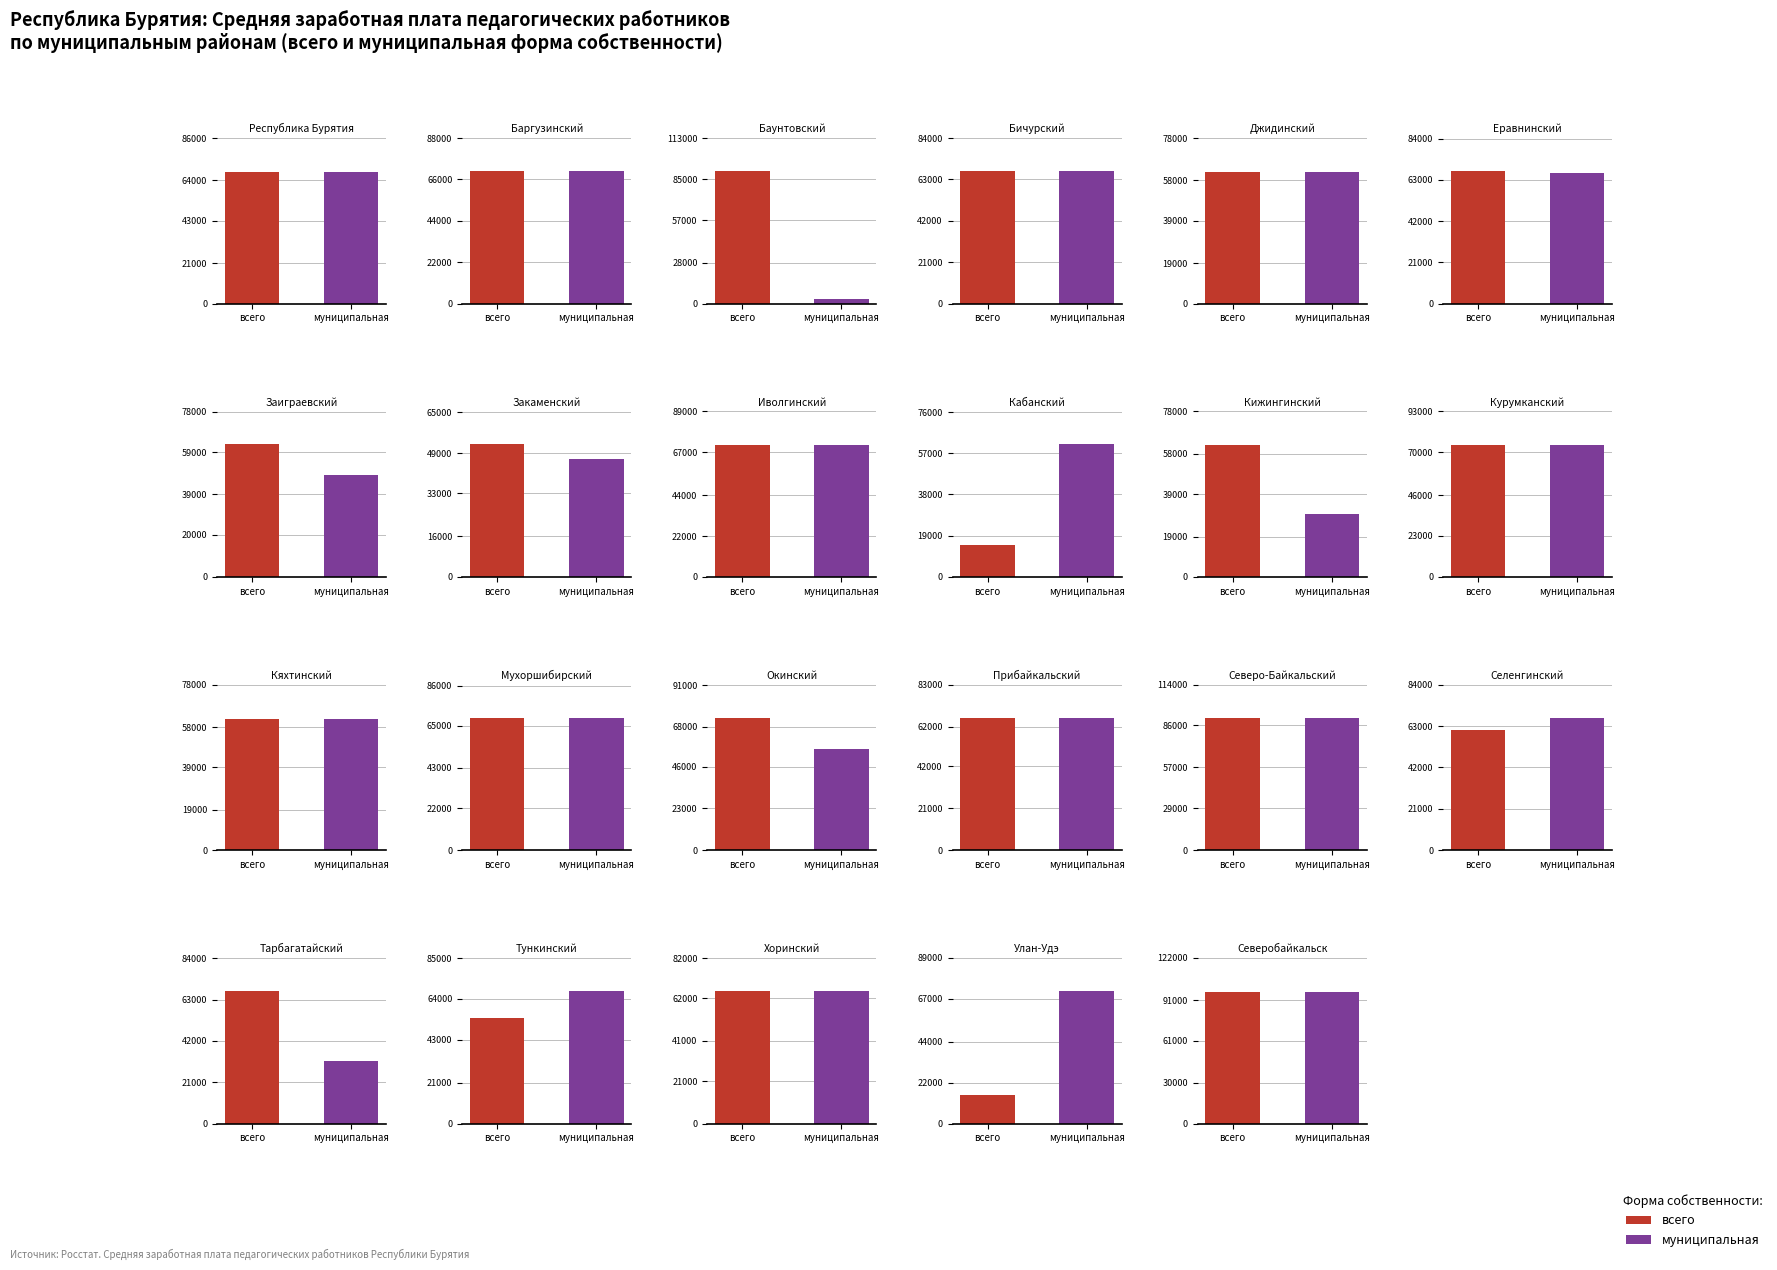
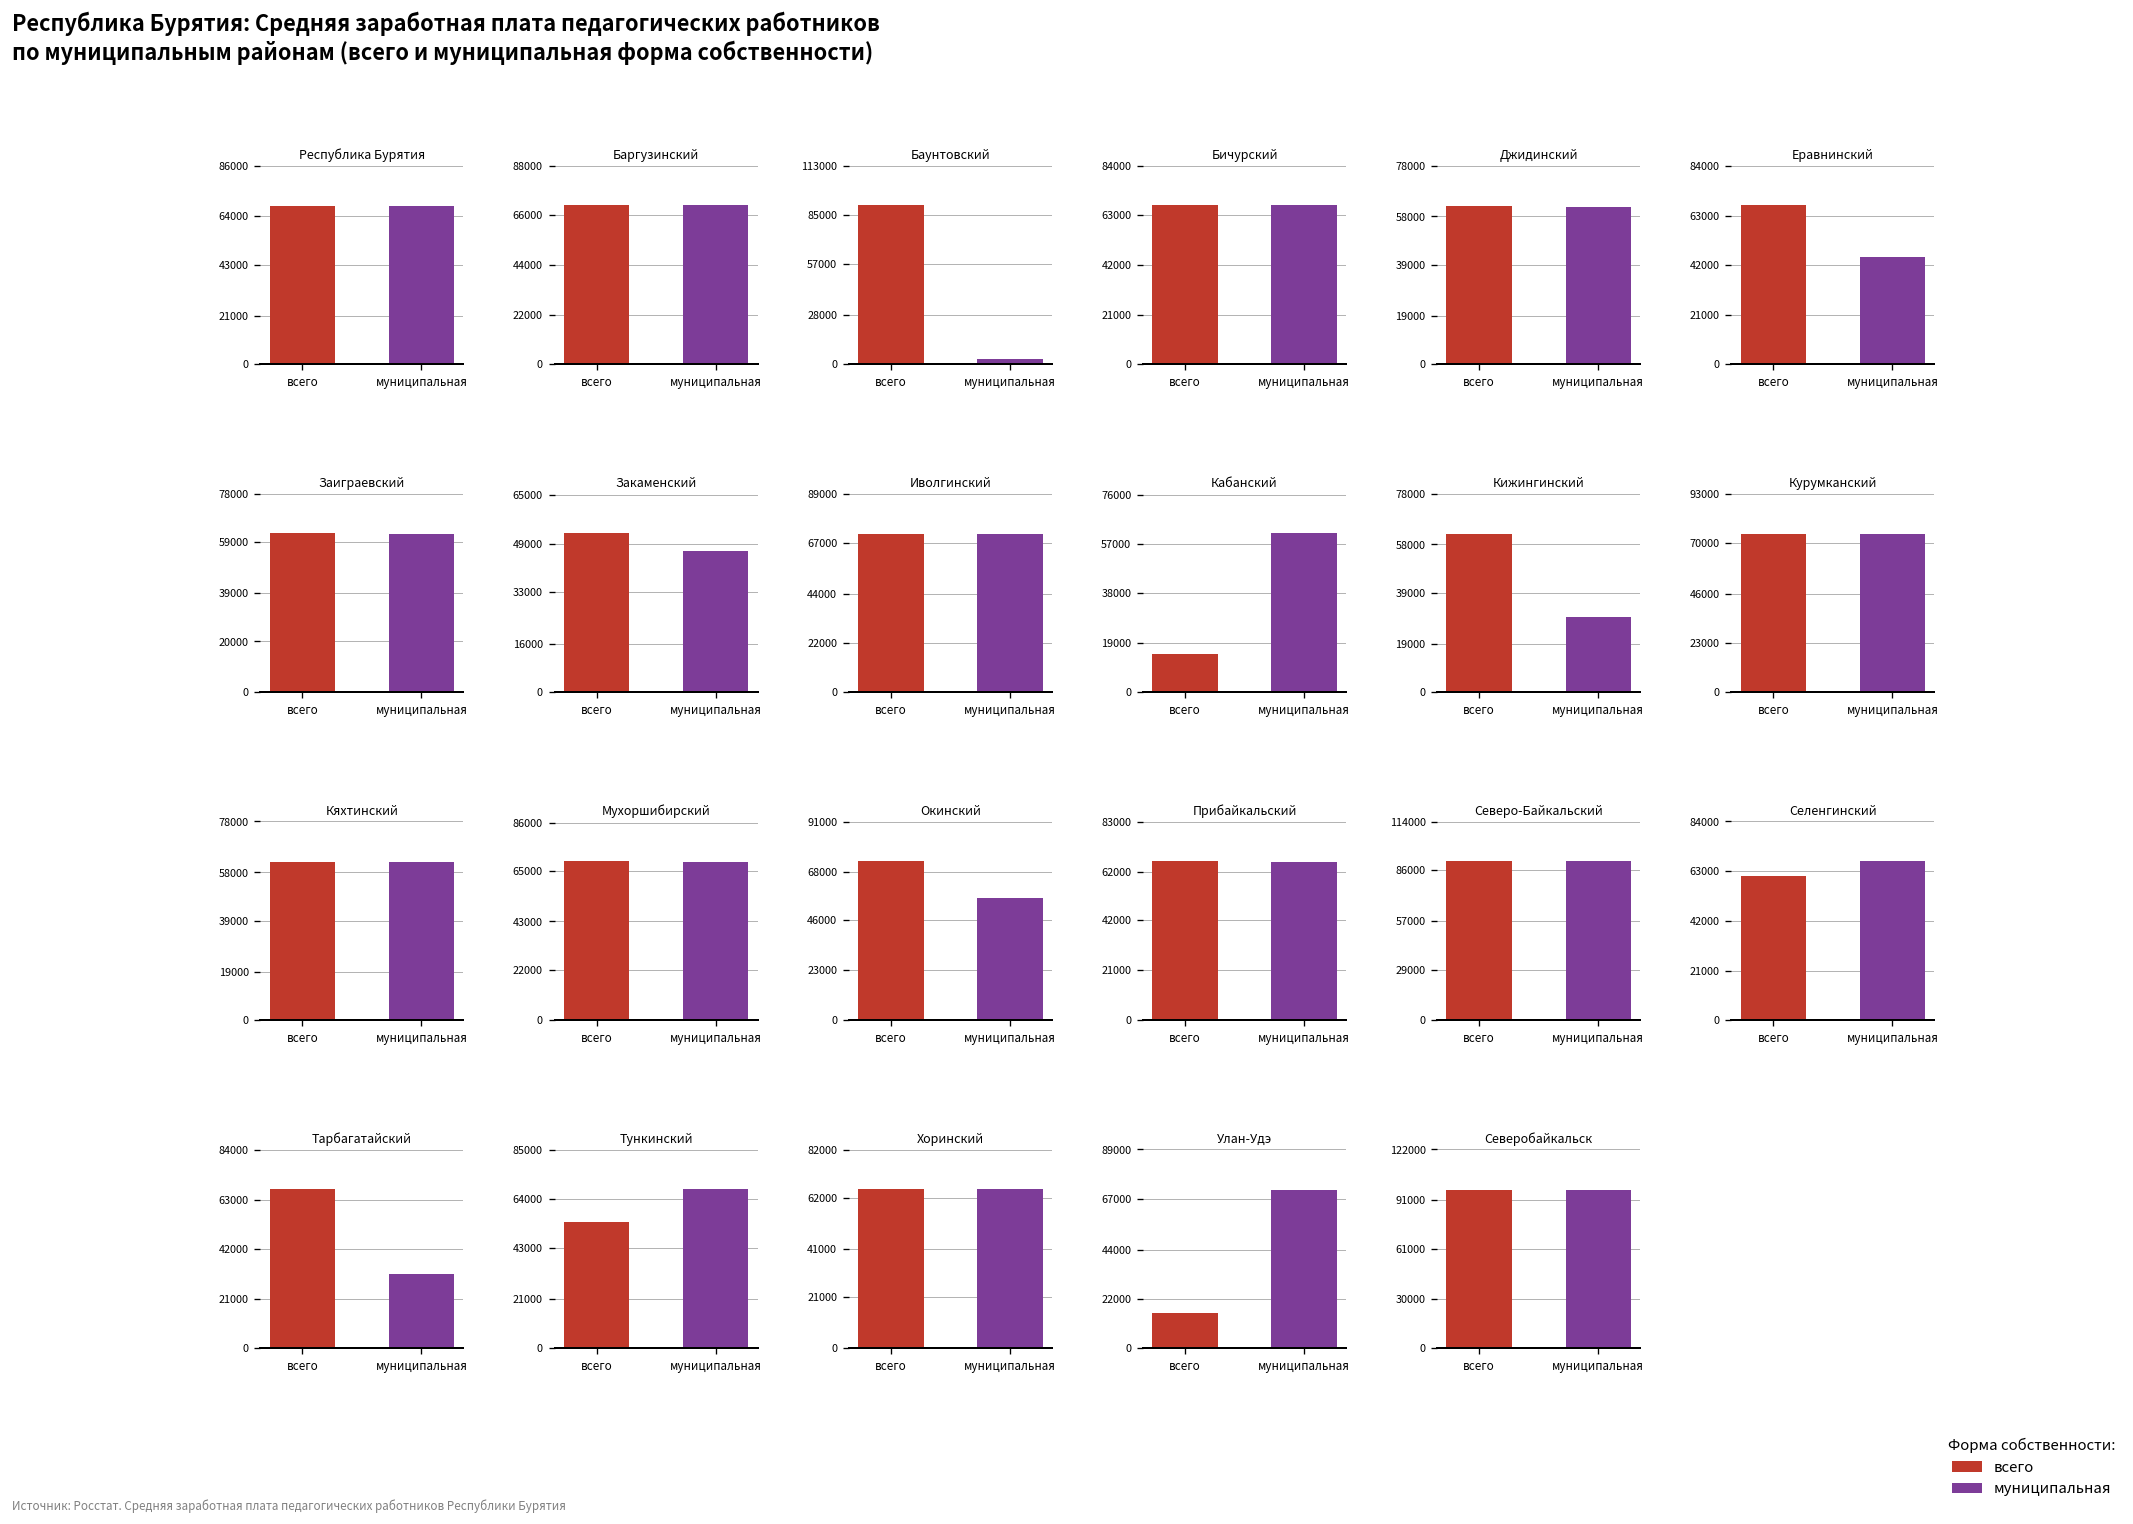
Еравнинский, муниципальная: 66000 -> 46000
Заиграевский, муниципальная: 48000 -> 62000
